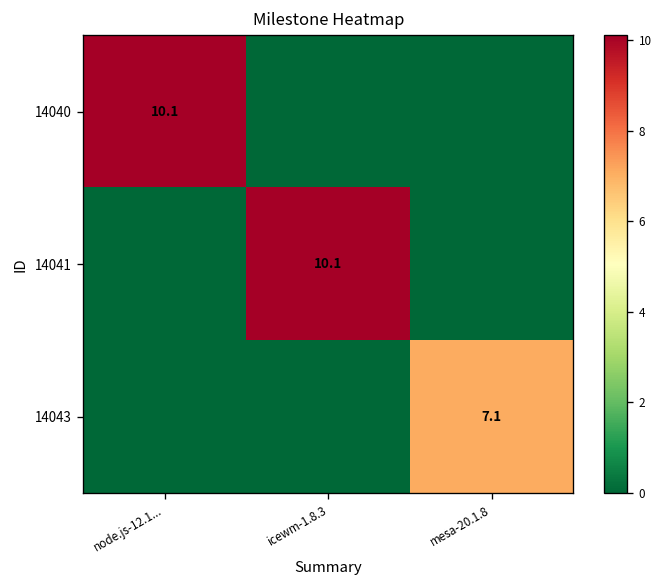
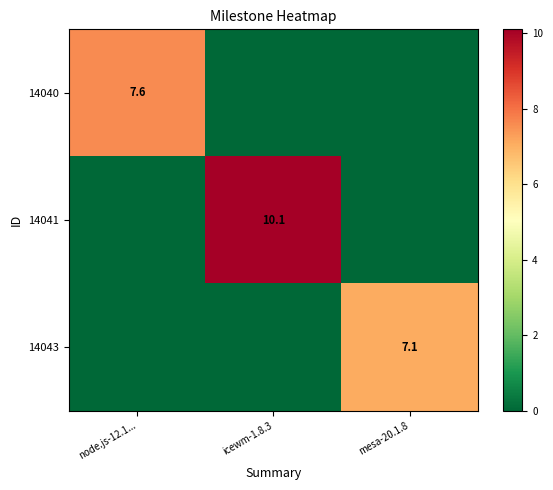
14040, node.js-12.1...: 10.1 -> 7.6
